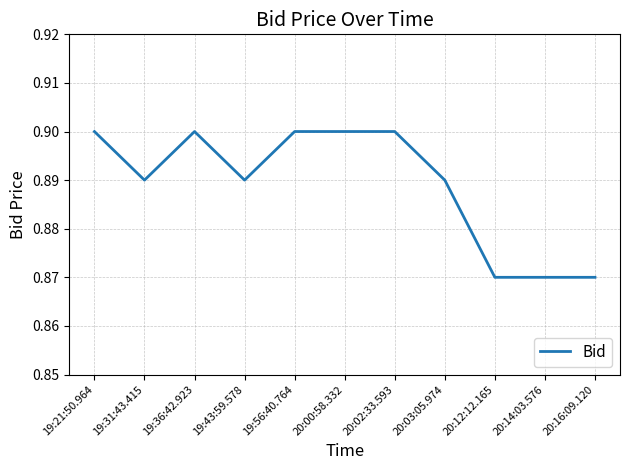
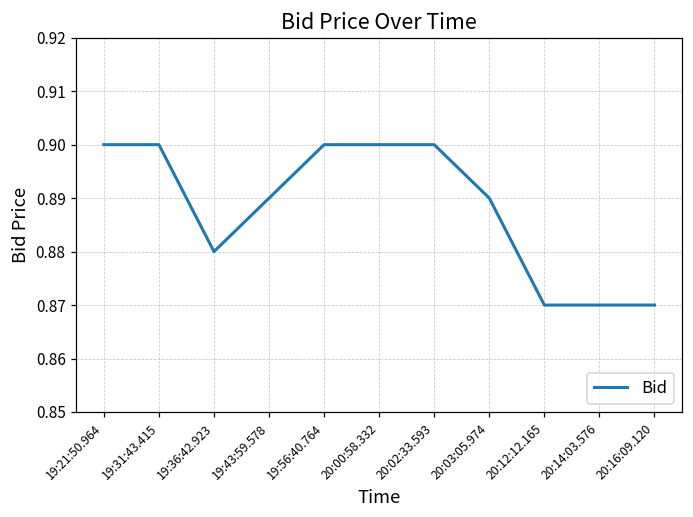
19:31:43.415: 0.89 -> 0.90
19:36:42.923: 0.90 -> 0.88
